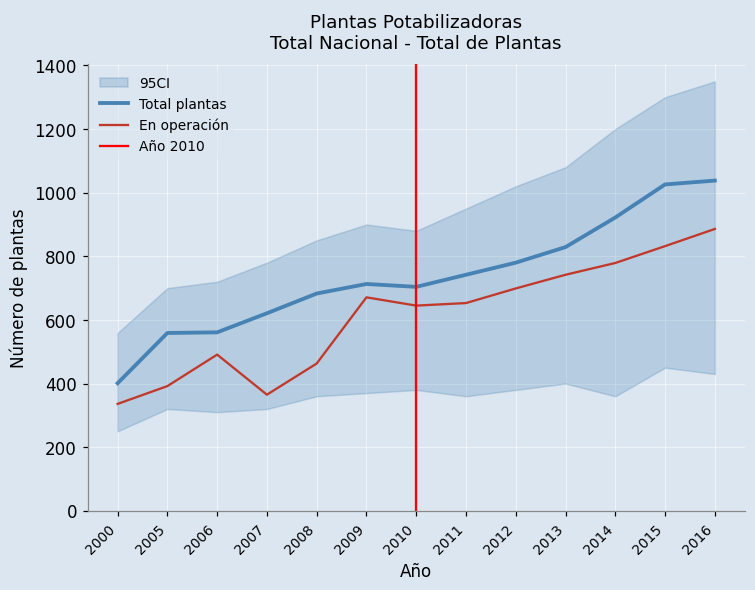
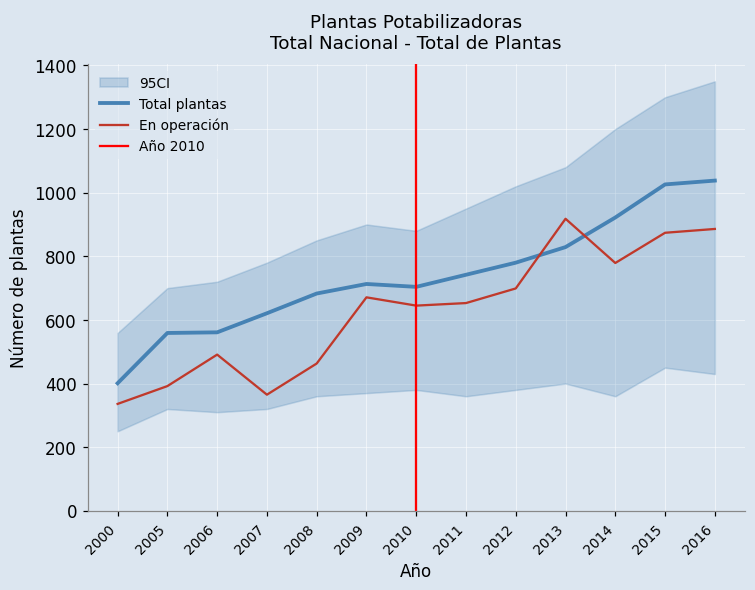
En operación, 2013: 740 -> 920
En operación, 2015: 830 -> 870
